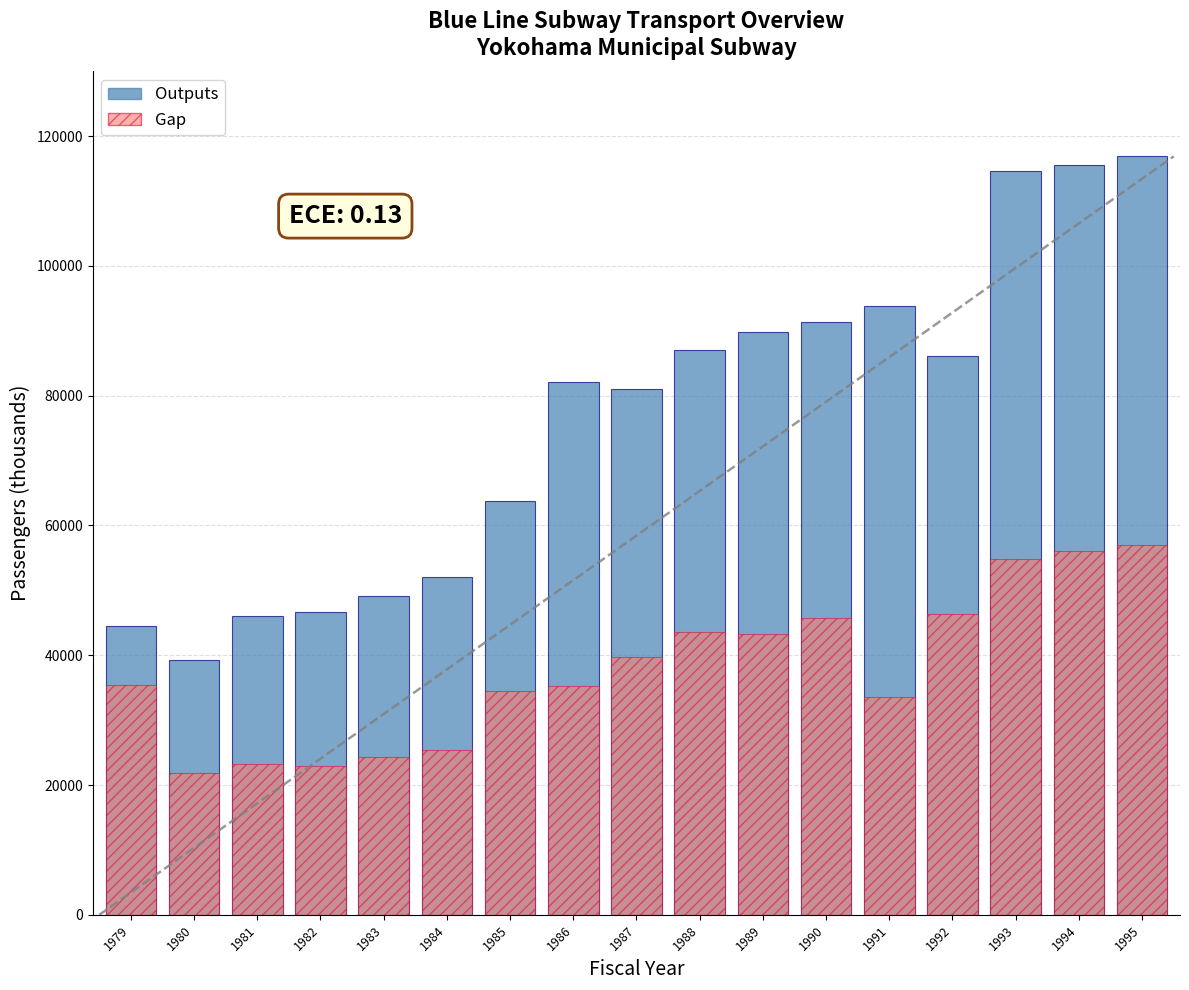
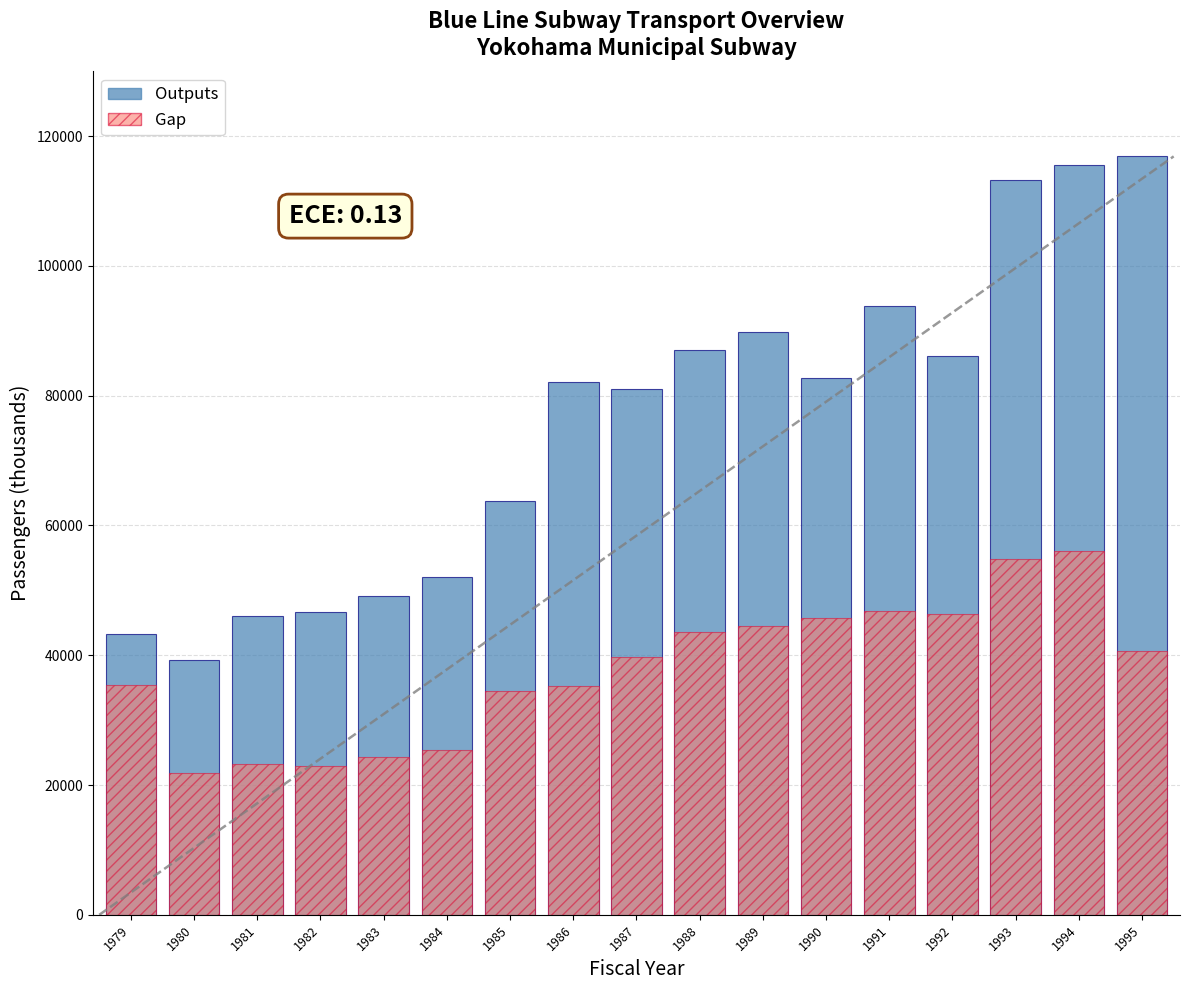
Outputs, 1979: 45000 -> 43000
Gap, 1989: 43000 -> 45000
Outputs, 1990: 91000 -> 83000
Gap, 1991: 34000 -> 47000
Outputs, 1993: 115000 -> 113000
Gap, 1995: 57000 -> 41000
